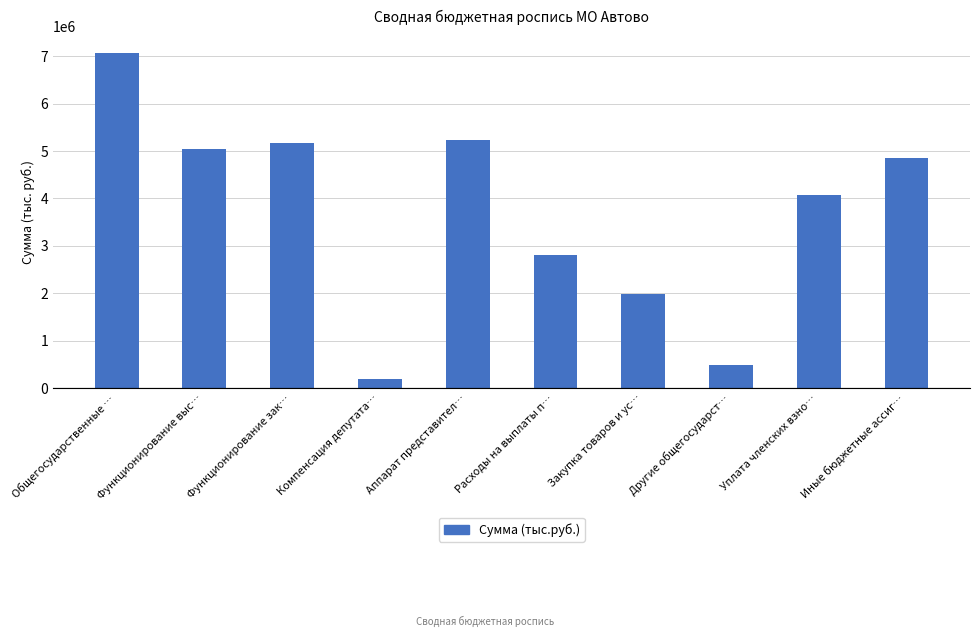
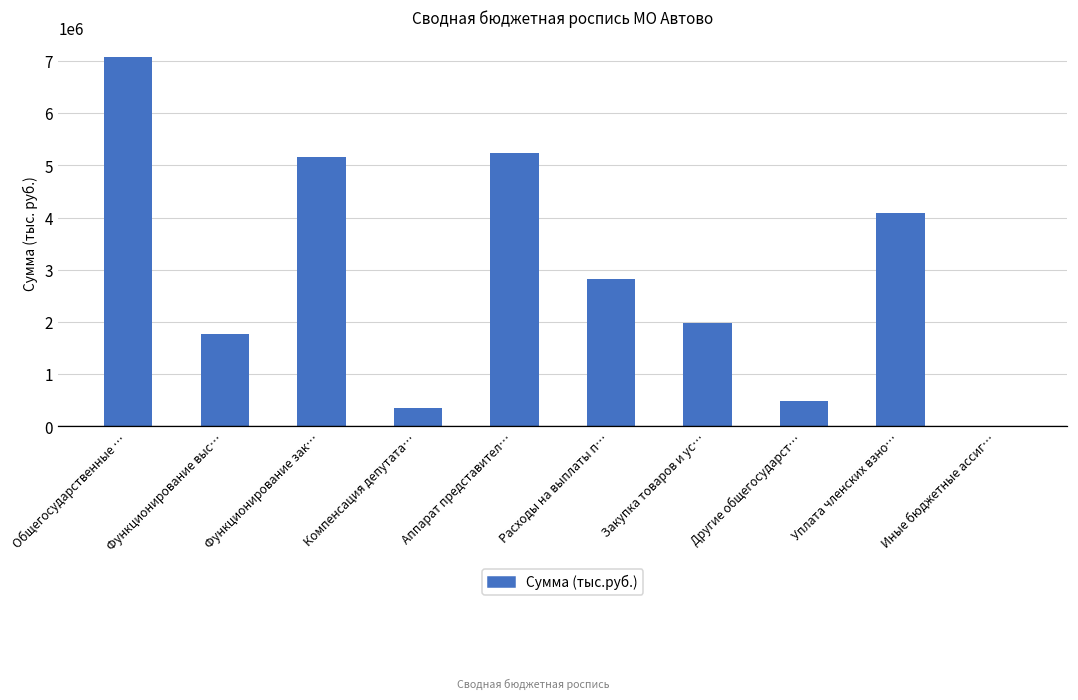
Функционирование выс…: 5000000 -> 1800000
Компенсация депутата…: 200000 -> 400000
Иные бюджетные ассиг…: 4900000 -> 0
